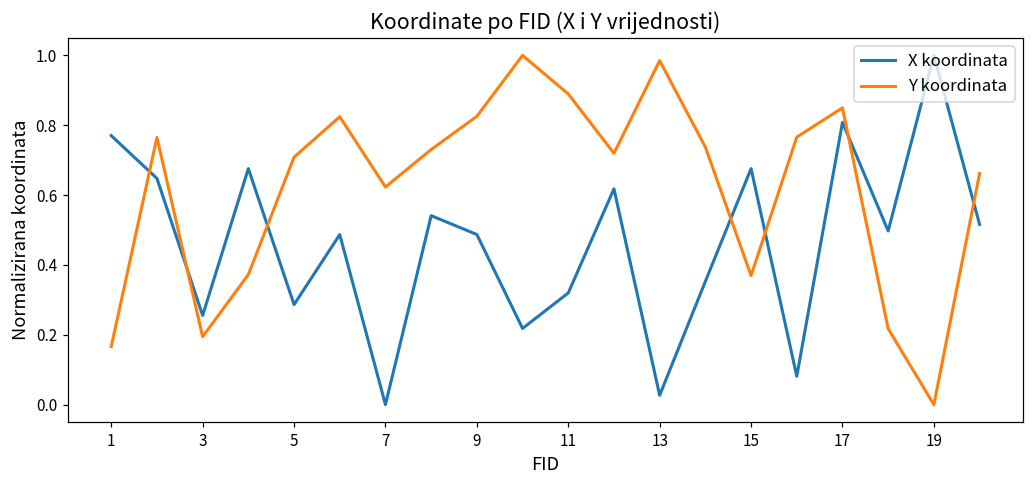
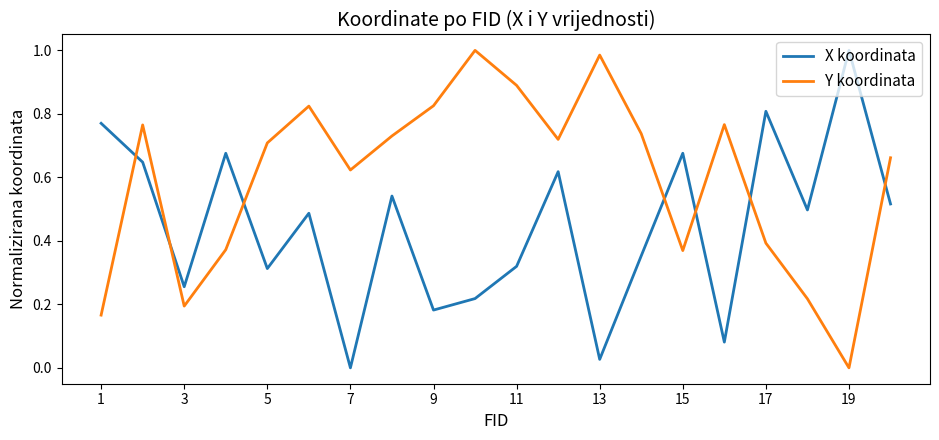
X koordinata, 5: 0.29 -> 0.31
X koordinata, 9: 0.49 -> 0.18
Y koordinata, 17: 0.85 -> 0.39
